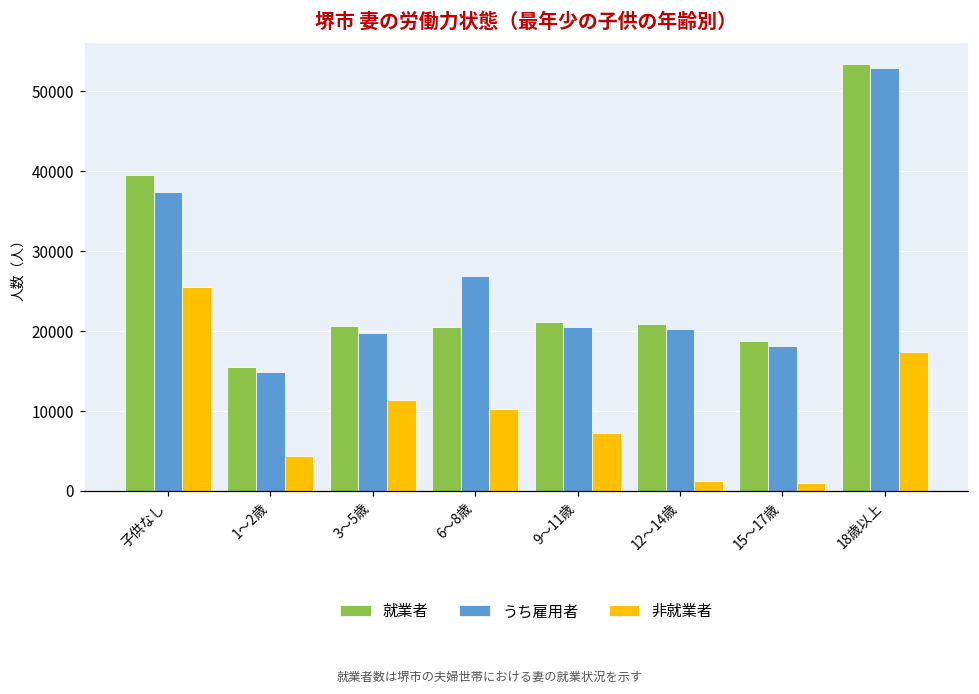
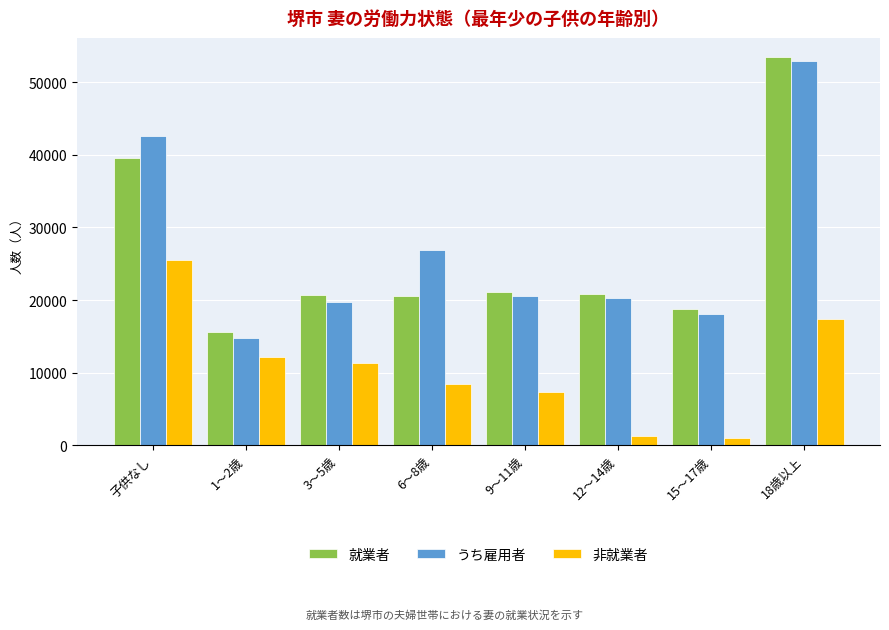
うち雇用者, 子供なし: 37000 -> 43000
非就業者, 1～2歳: 4000 -> 12000
非就業者, 6～8歳: 10000 -> 8000
